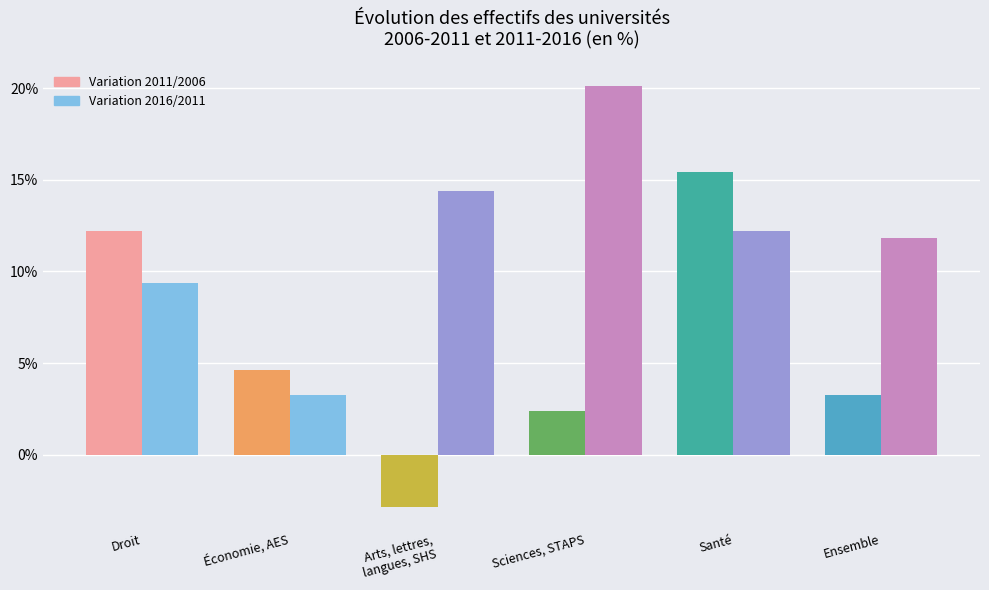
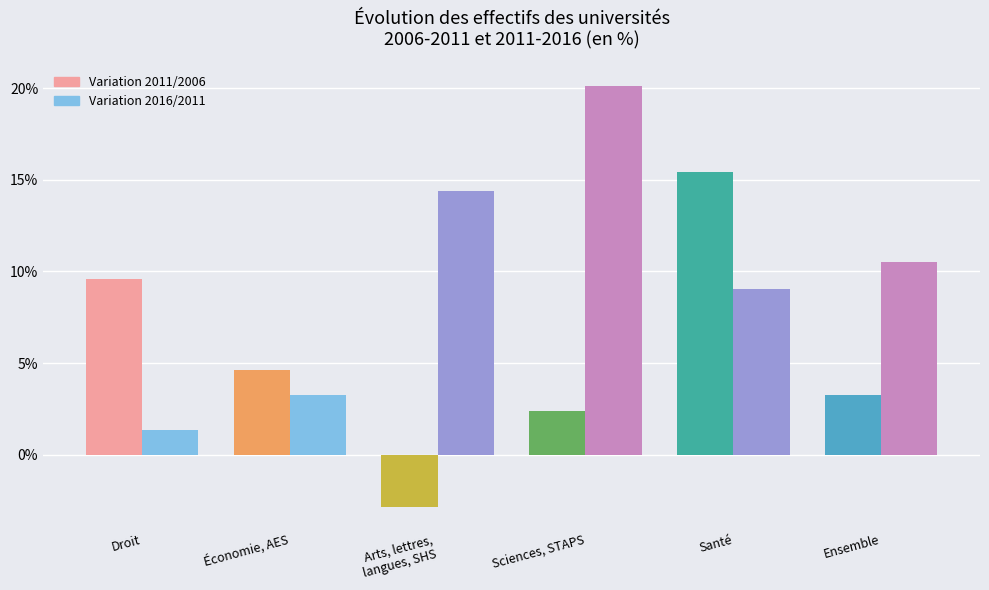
Variation 2011/2006, Droit: 12.2% -> 9.6%
Variation 2016/2011, Droit: 9.4% -> 1.3%
Variation 2016/2011, Santé: 12.2% -> 9.0%
Variation 2016/2011, Ensemble: 11.8% -> 10.5%
